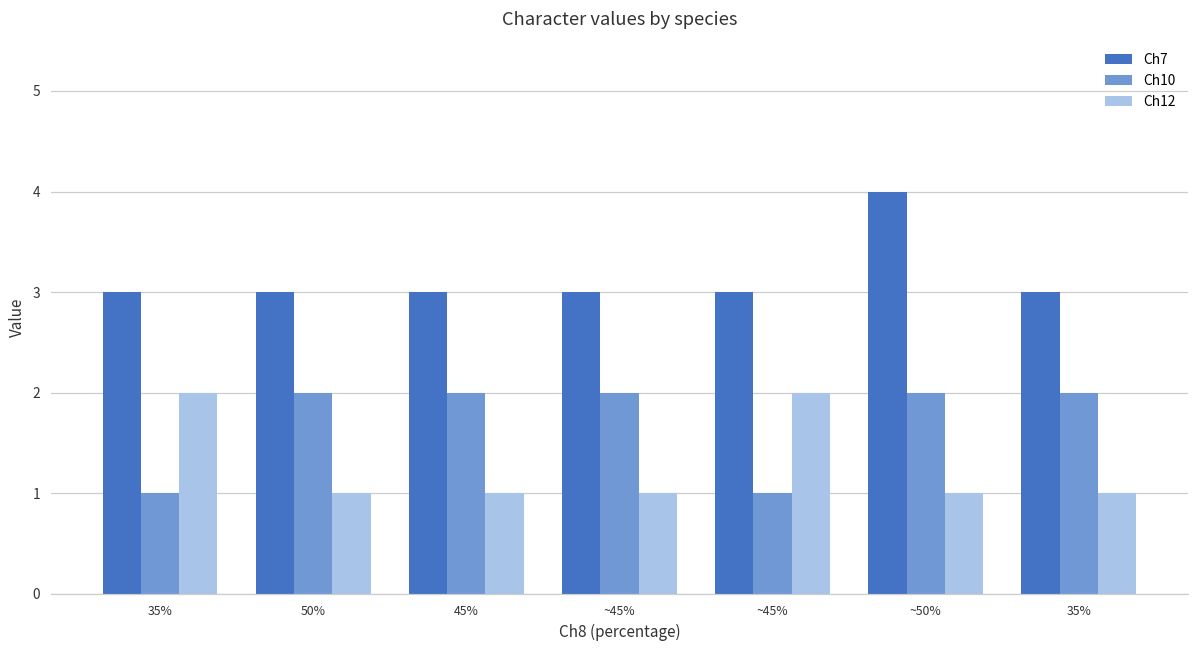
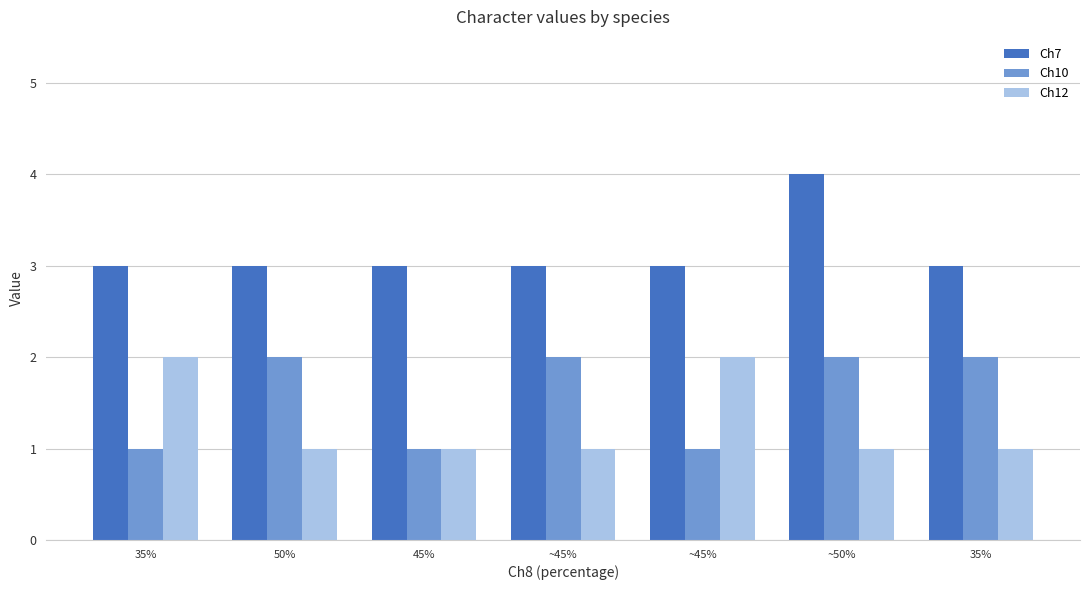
Ch10, 45%: 2 -> 1
